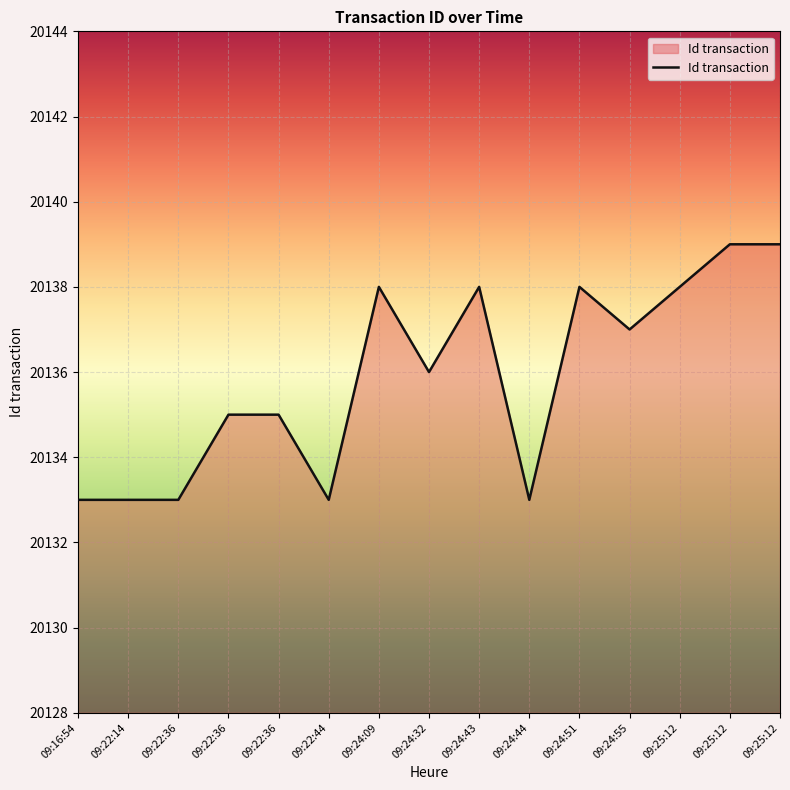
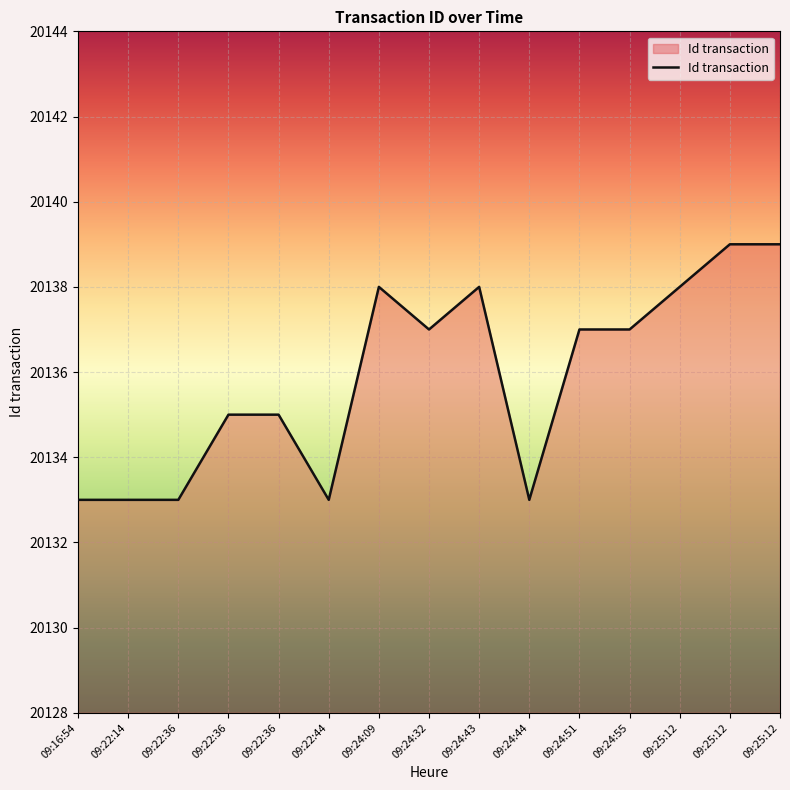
09:24:32: 20136 -> 20137
09:24:51: 20138 -> 20137
